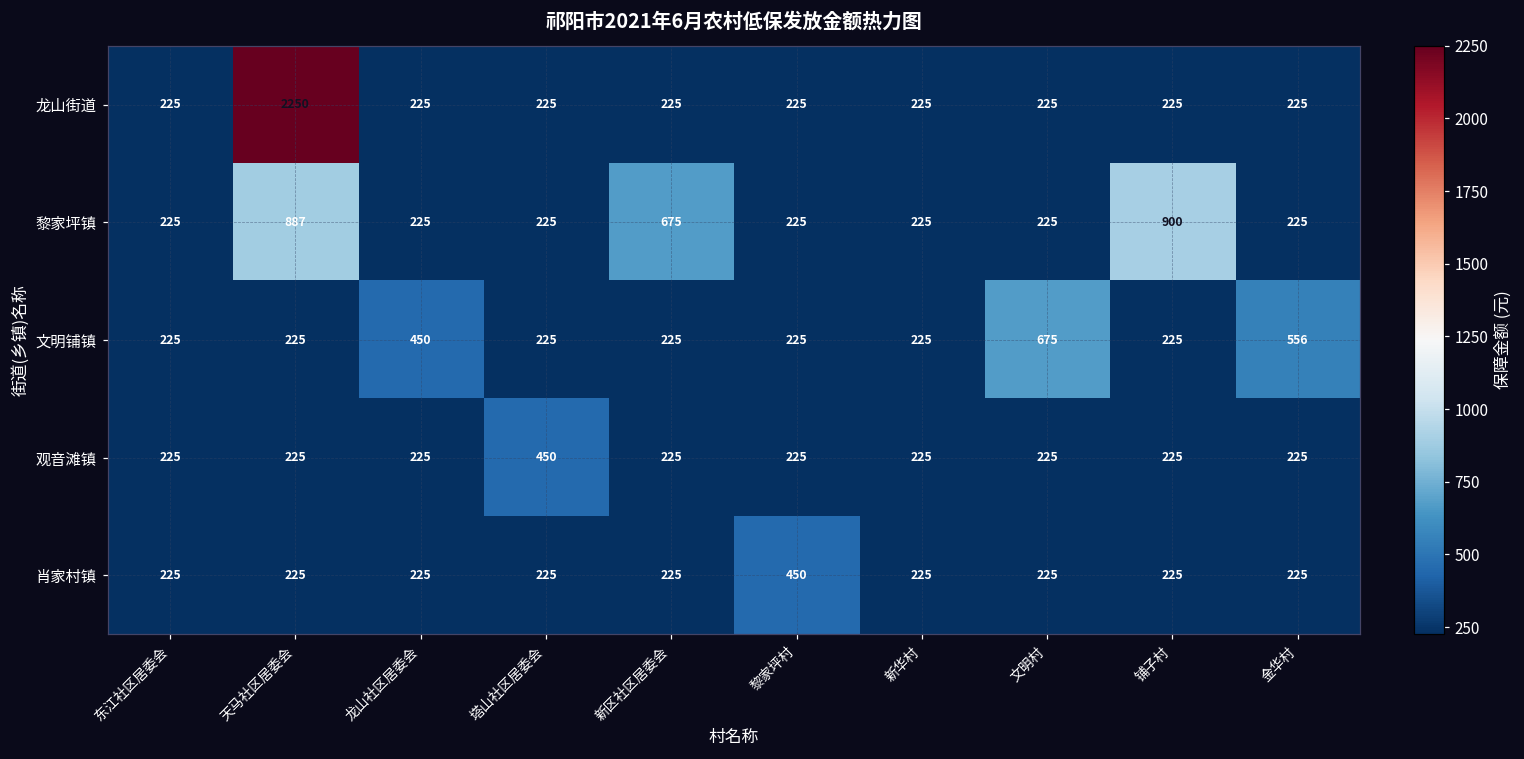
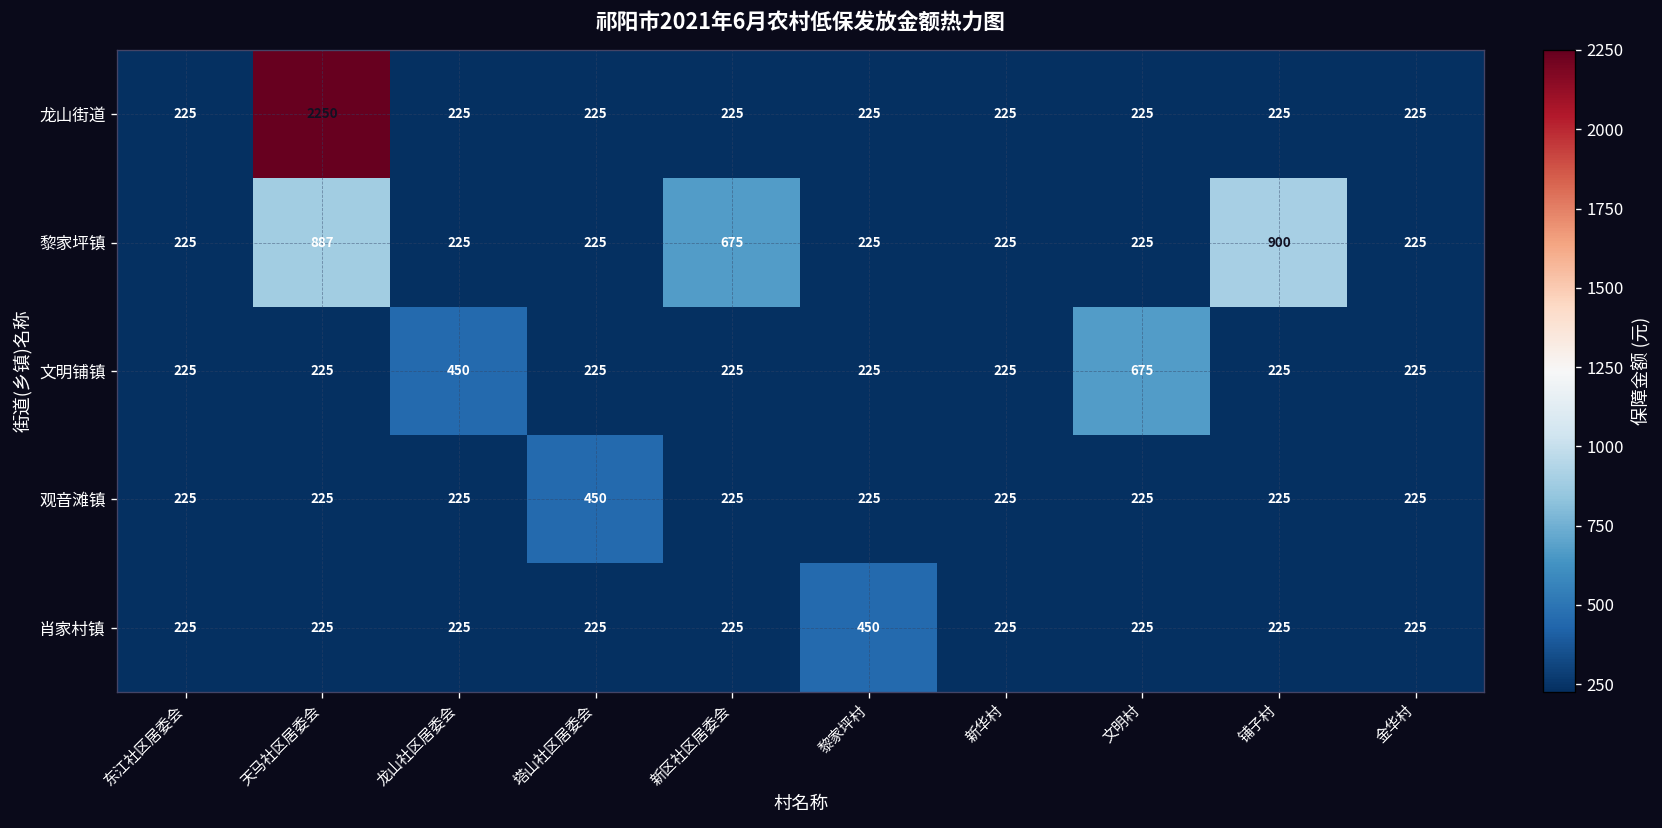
文明铺镇, 金华村: 556 -> 225
